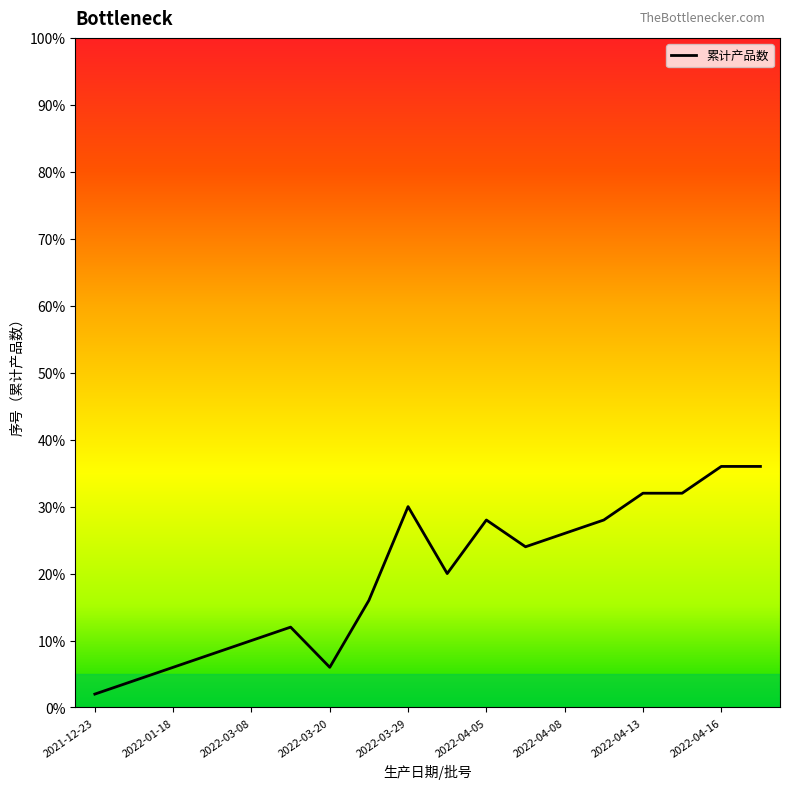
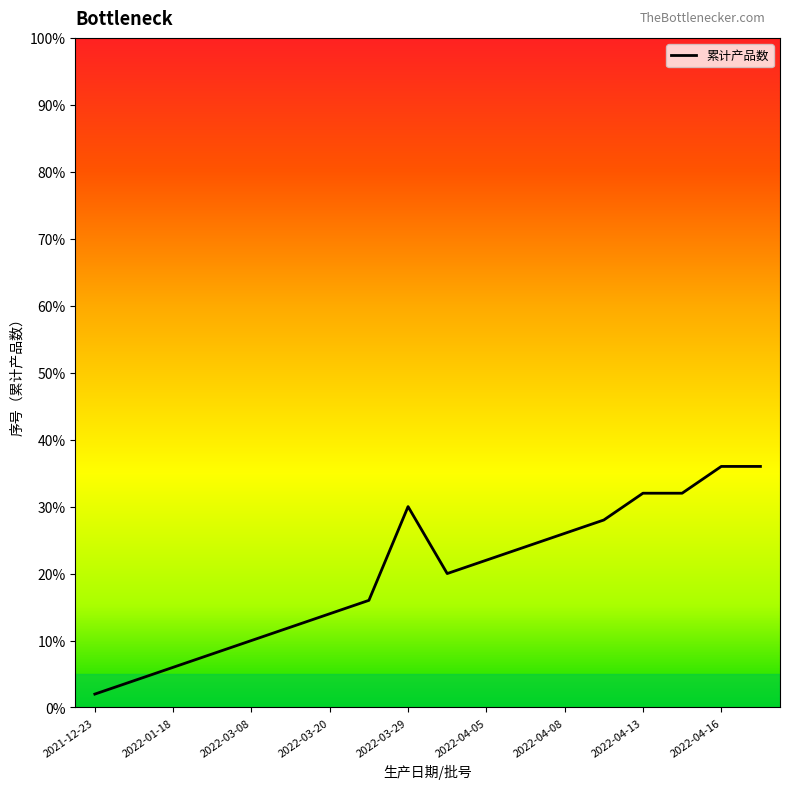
2022-03-20: 6% -> 14%
2022-04-05: 28% -> 22%
